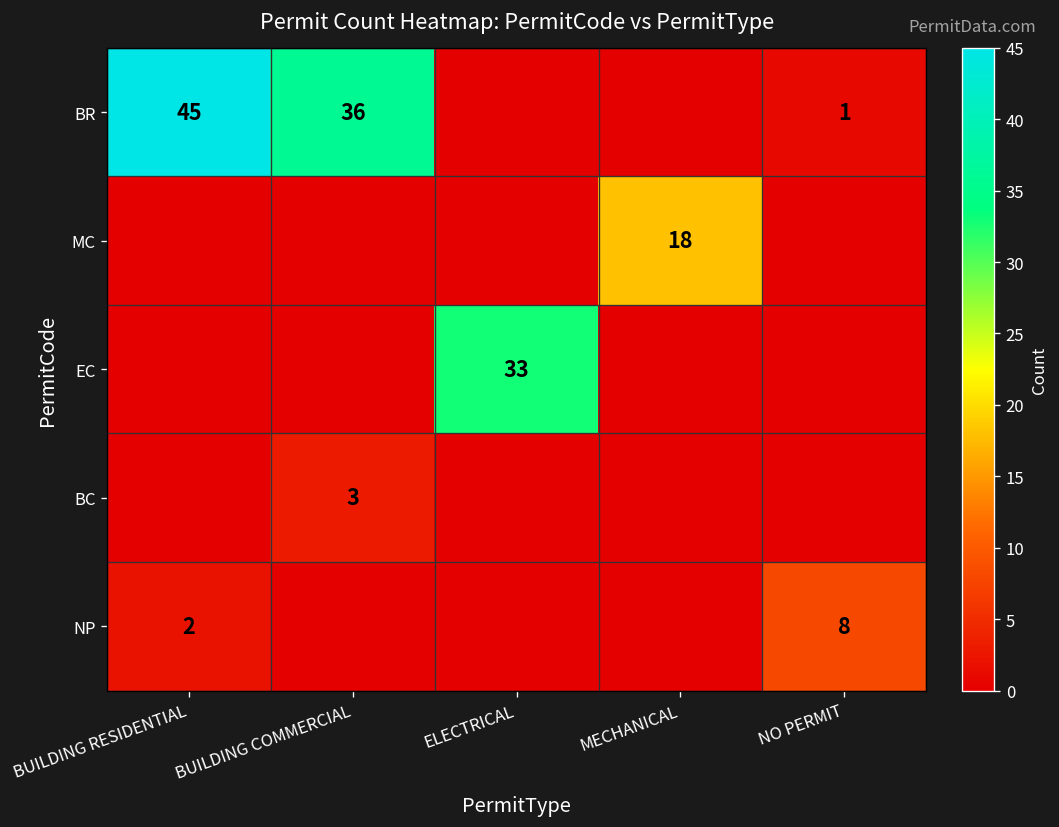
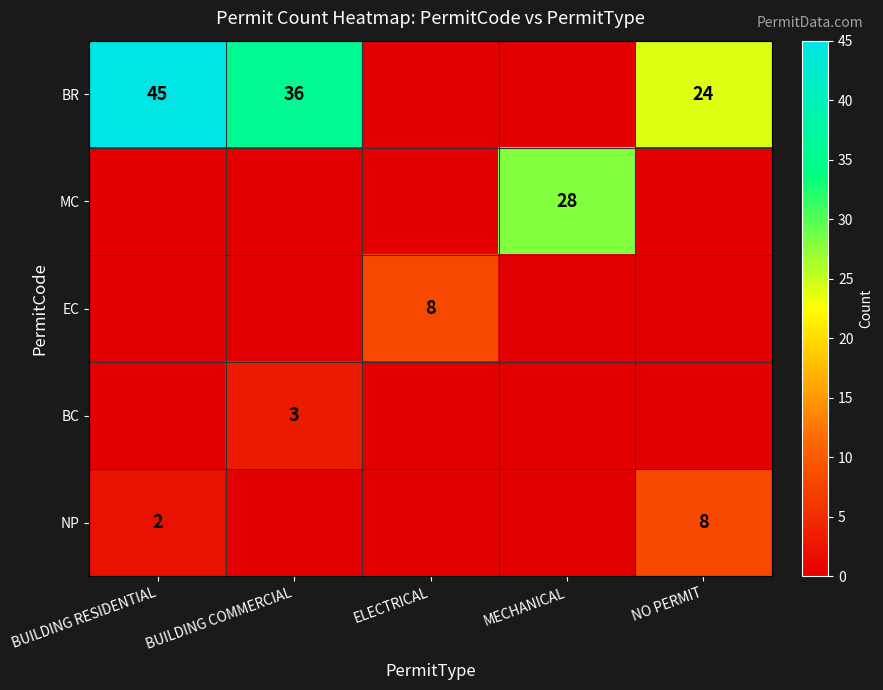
BR, NO PERMIT: 1 -> 24
MC, MECHANICAL: 18 -> 28
EC, ELECTRICAL: 33 -> 8
